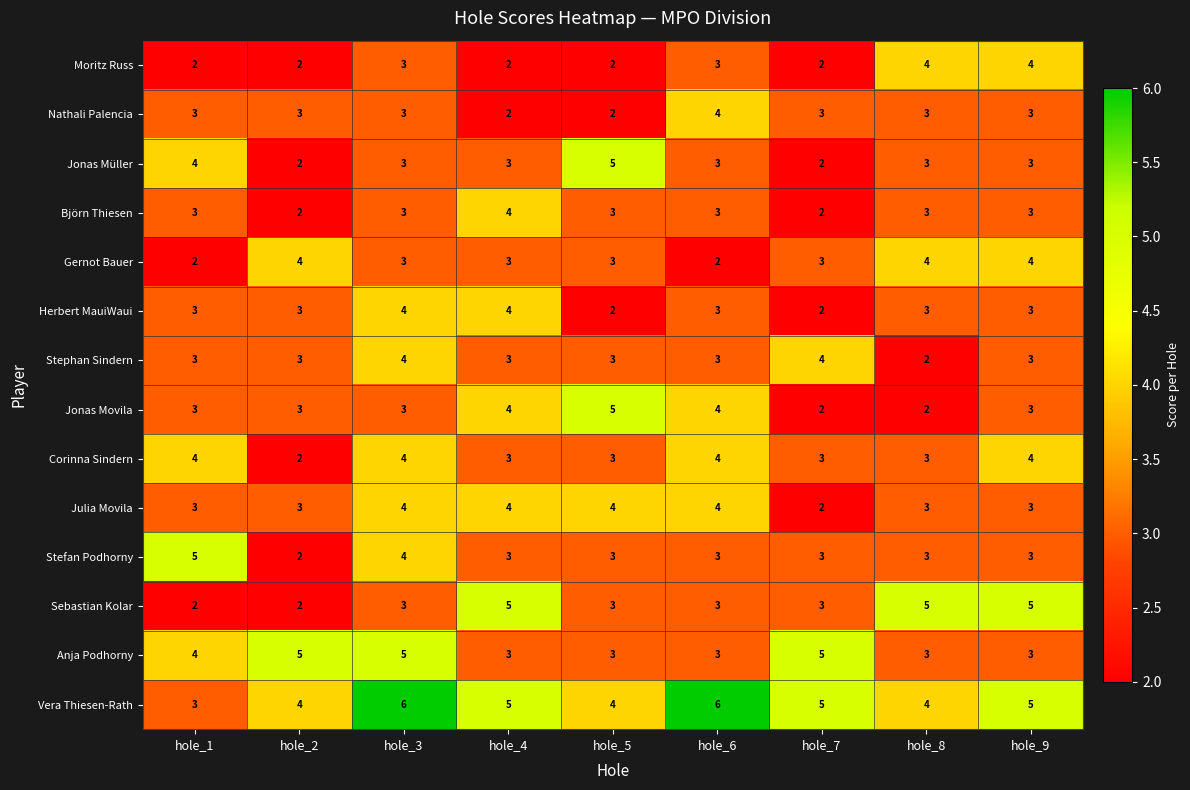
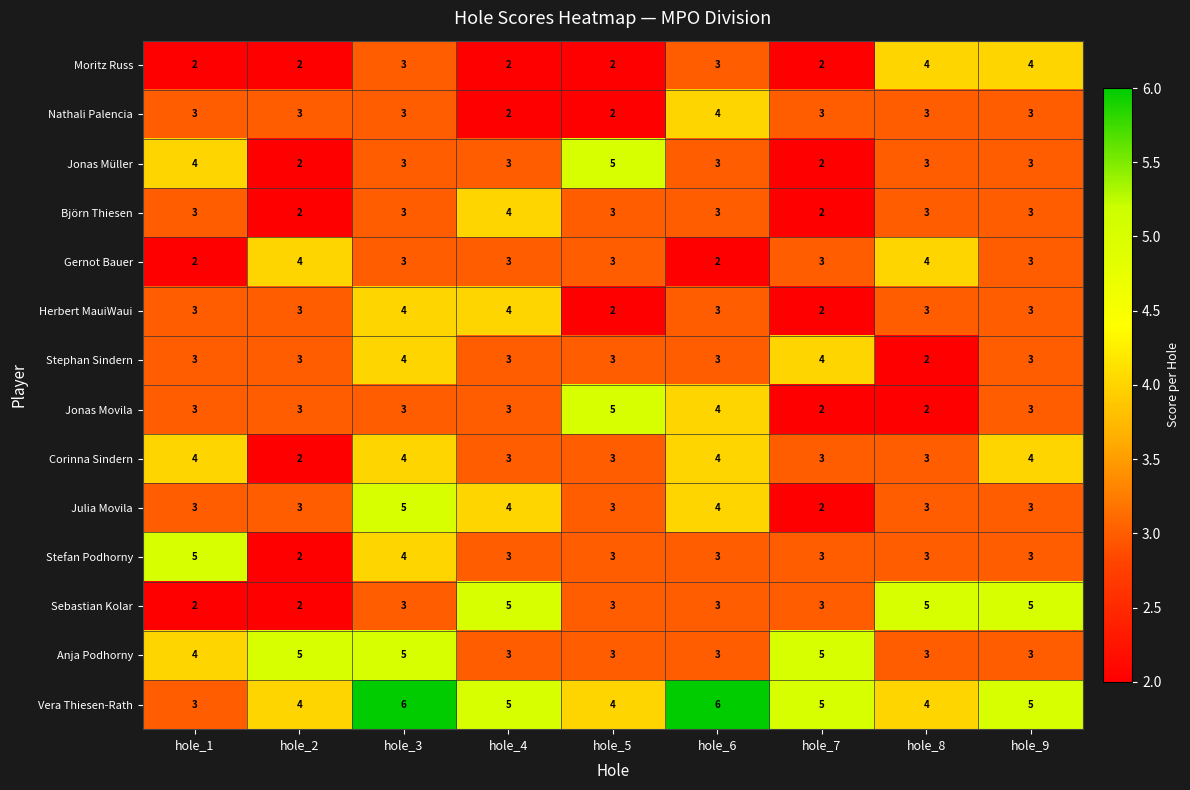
Gernot Bauer, hole_9: 4 -> 3
Jonas Movila, hole_4: 4 -> 3
Julia Movila, hole_3: 4 -> 5
Julia Movila, hole_5: 4 -> 3
